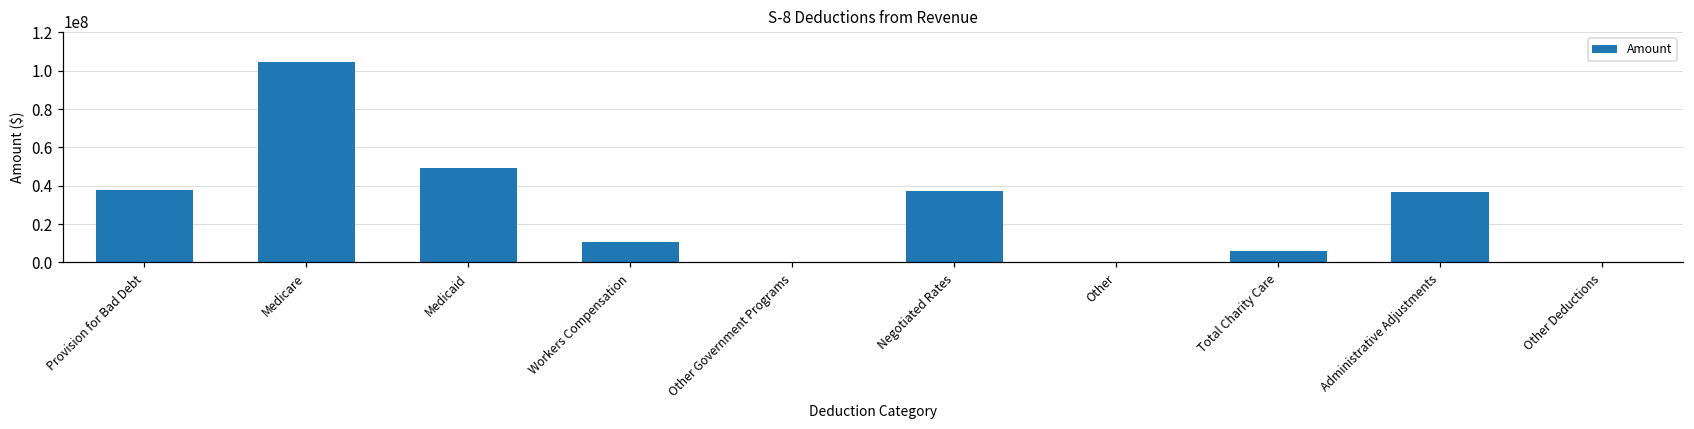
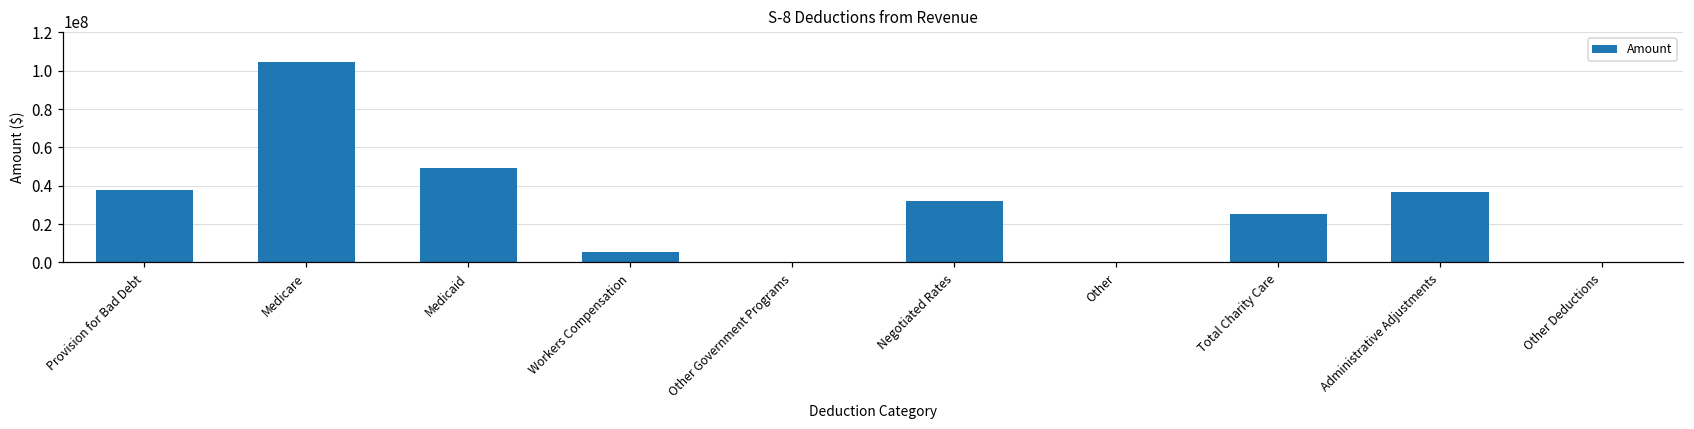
Workers Compensation: 11000000 -> 6000000
Negotiated Rates: 37000000 -> 32000000
Total Charity Care: 6000000 -> 25000000
